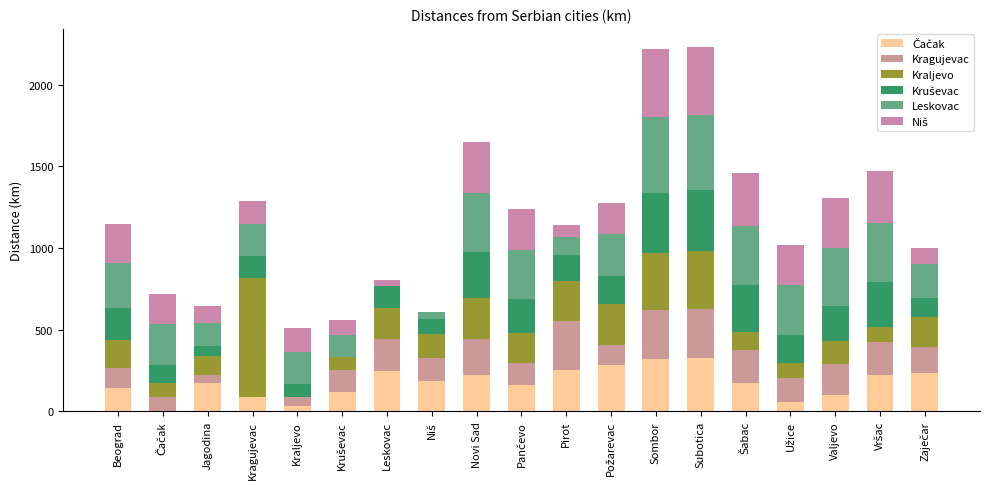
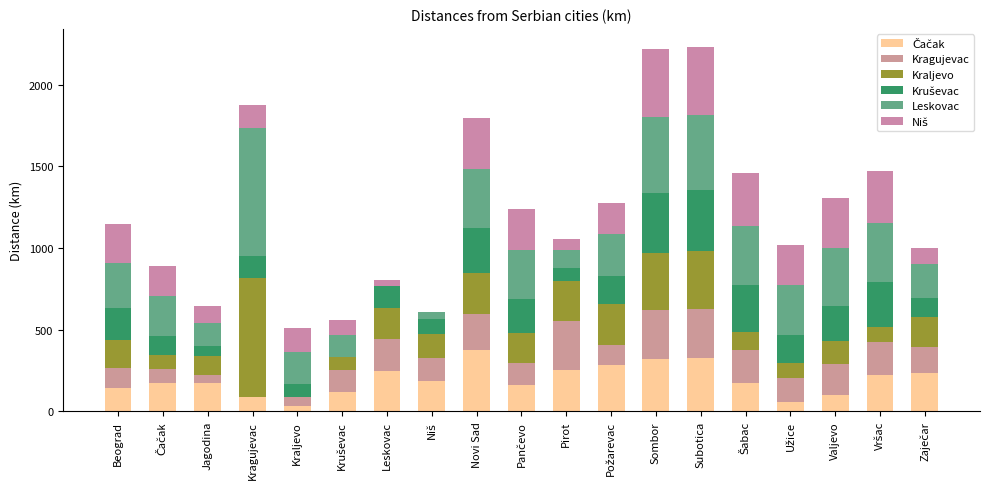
Čačak, Čačak: 0 -> 170
Leskovac, Kragujevac: 200 -> 780
Čačak, Novi Sad: 230 -> 380
Kruševac, Pirot: 160 -> 80
